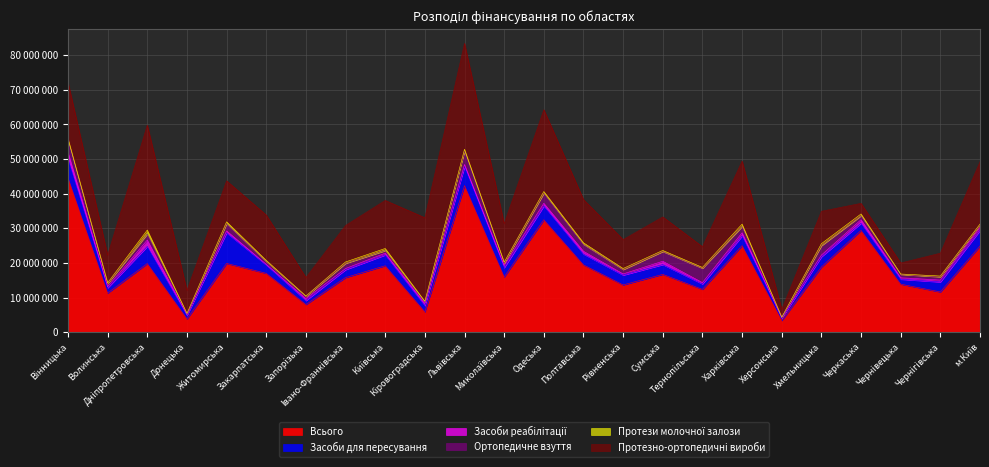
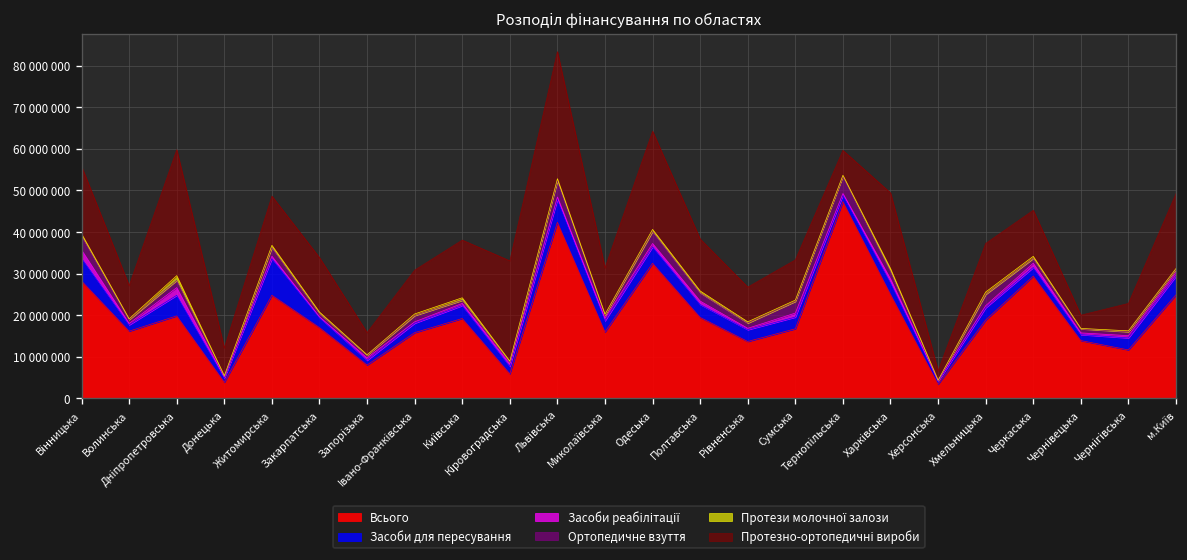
Всього, Вінницька: 45000000 -> 28000000
Всього, Волинська: 11000000 -> 16000000
Всього, Житомирська: 20000000 -> 25000000
Всього, Тернопільська: 12000000 -> 47000000
Протезно-ортопедичні вироби, Хмельницька: 9000000 -> 12000000
Протезно-ортопедичні вироби, Черкаська: 3000000 -> 11000000
